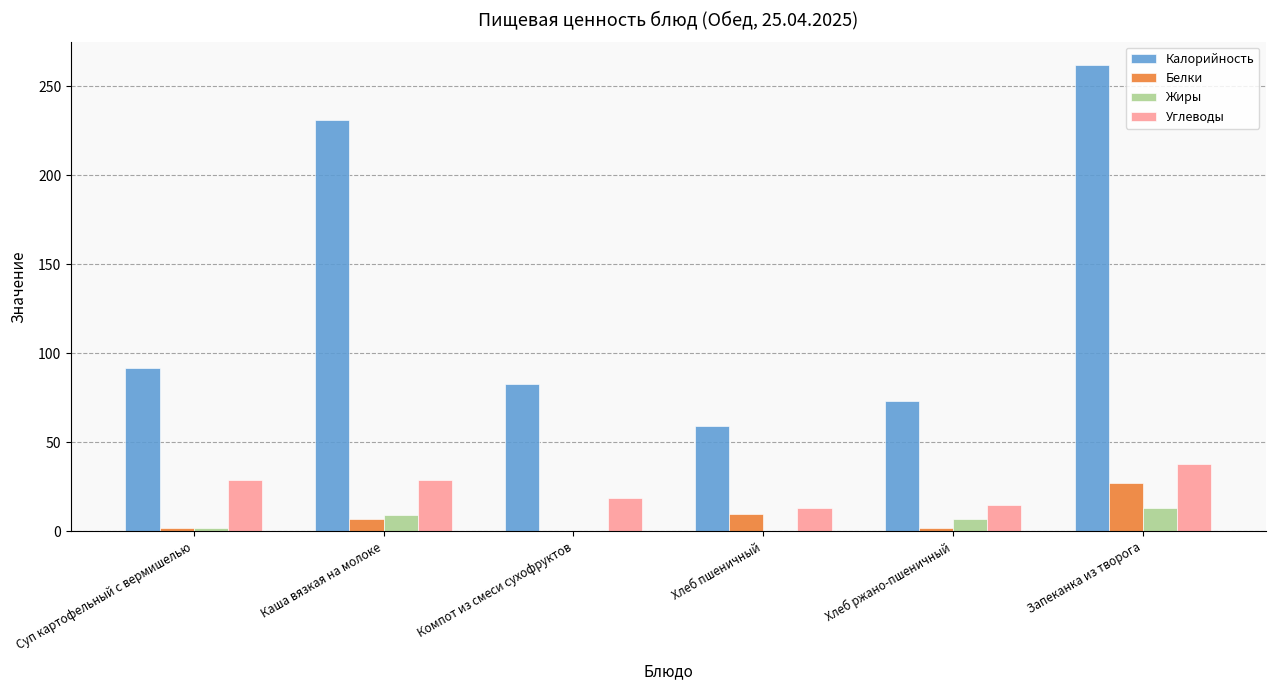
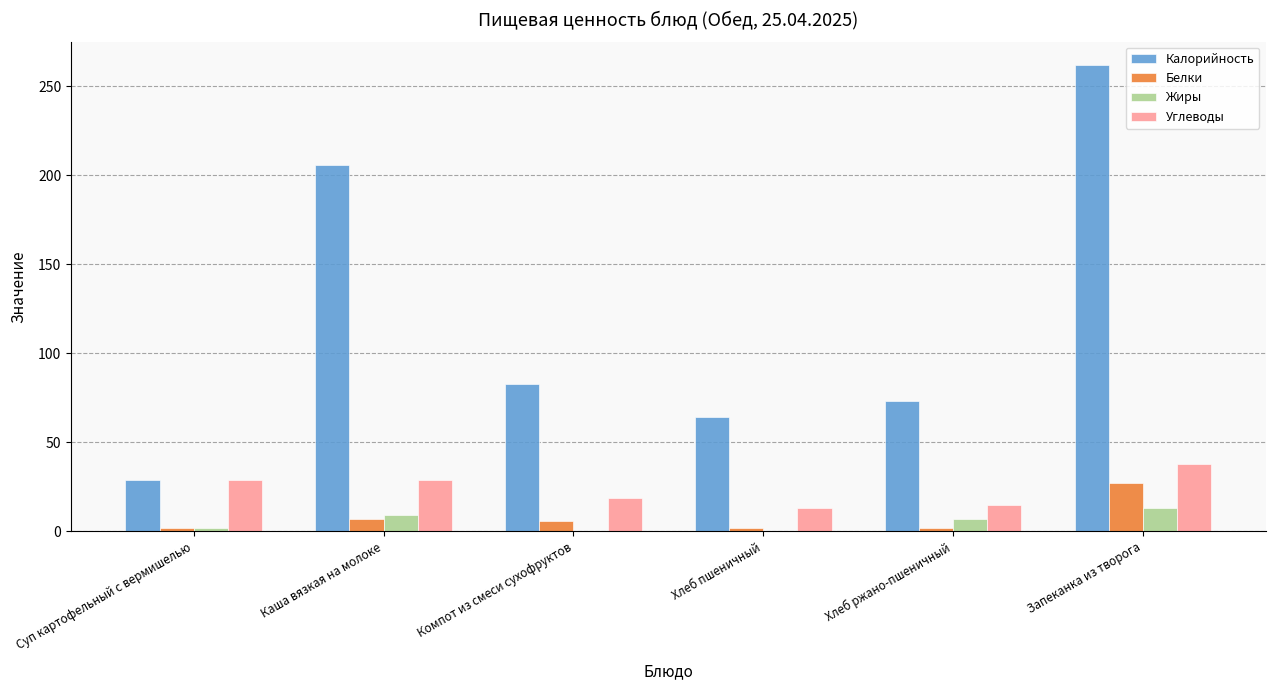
Калорийность, Суп картофельный с вермишелью: 92 -> 29
Калорийность, Каша вязкая на молоке: 231 -> 206
Белки, Компот из смеси сухофруктов: 0 -> 6
Калорийность, Хлеб пшеничный: 59 -> 64
Белки, Хлеб пшеничный: 10 -> 2
